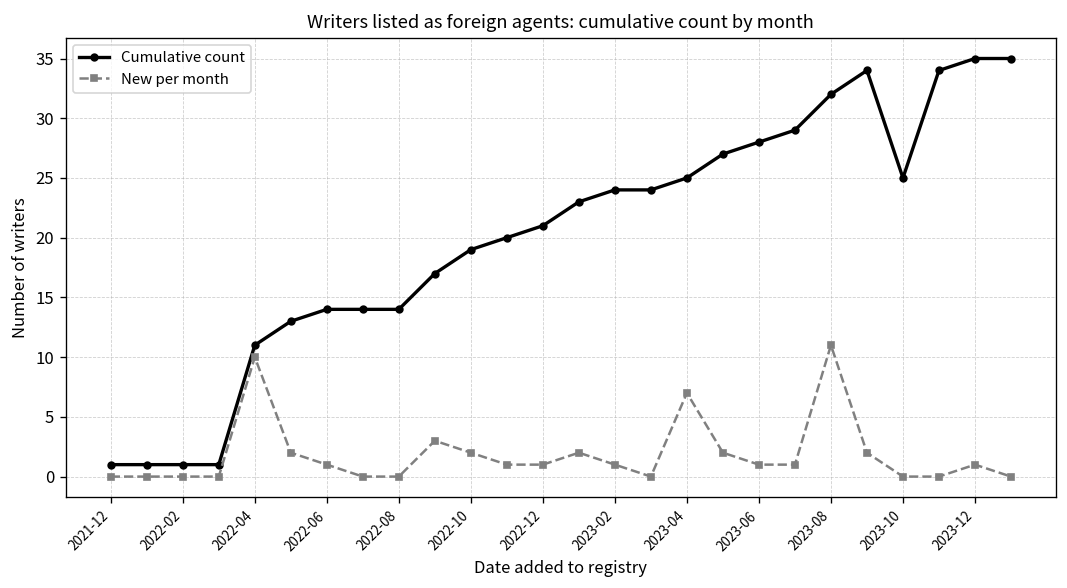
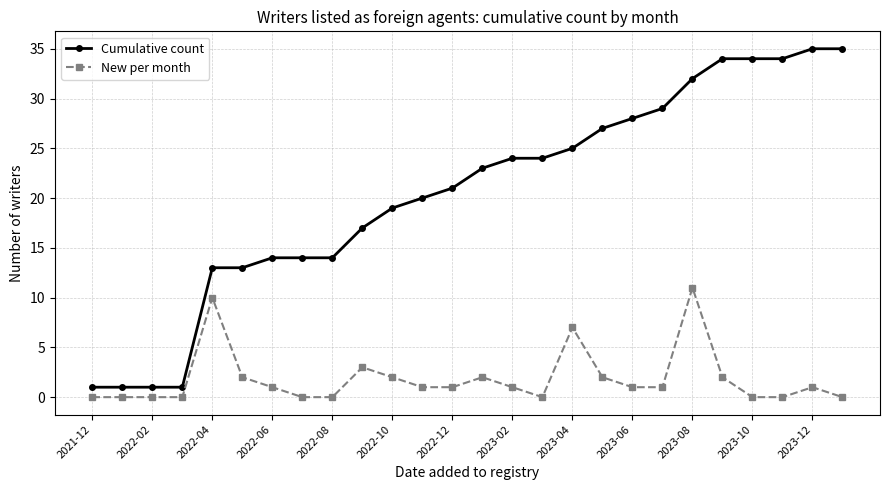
Cumulative count, 2022-04: 11 -> 13
Cumulative count, 2023-10: 25 -> 34
